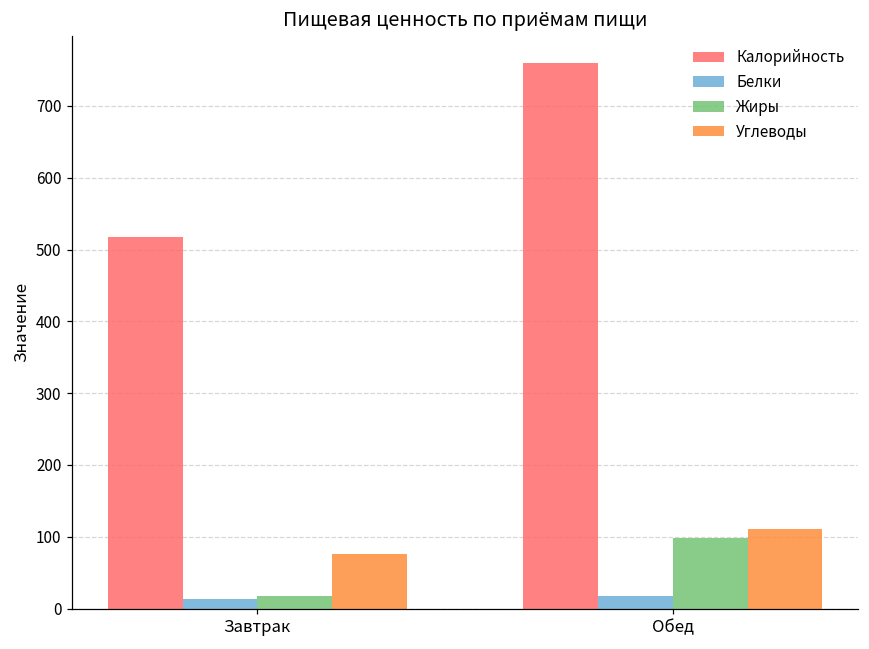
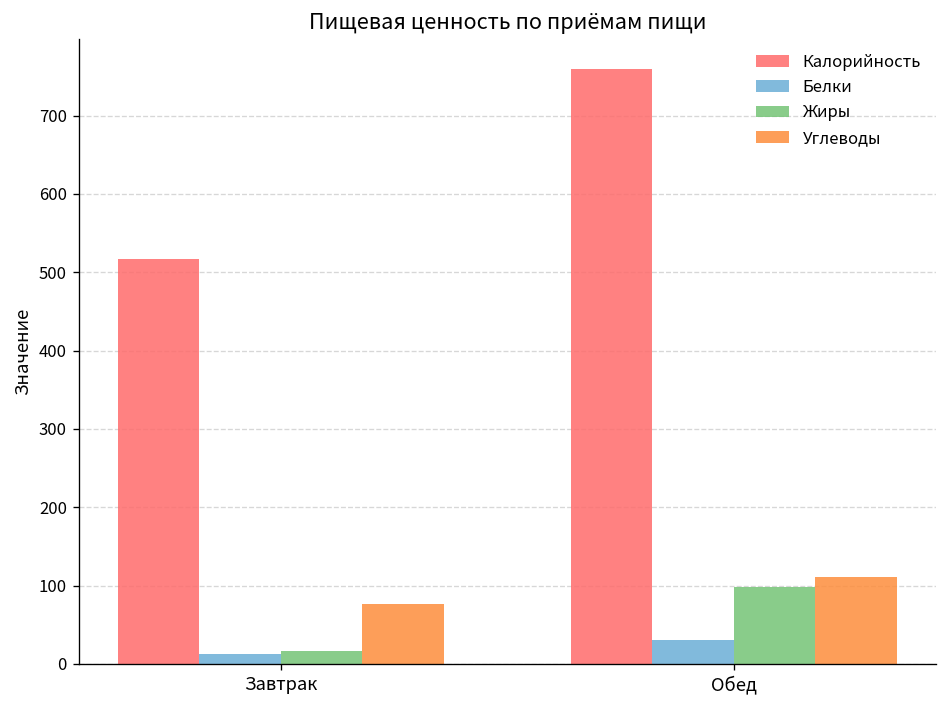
Белки, Обед: 20 -> 30
